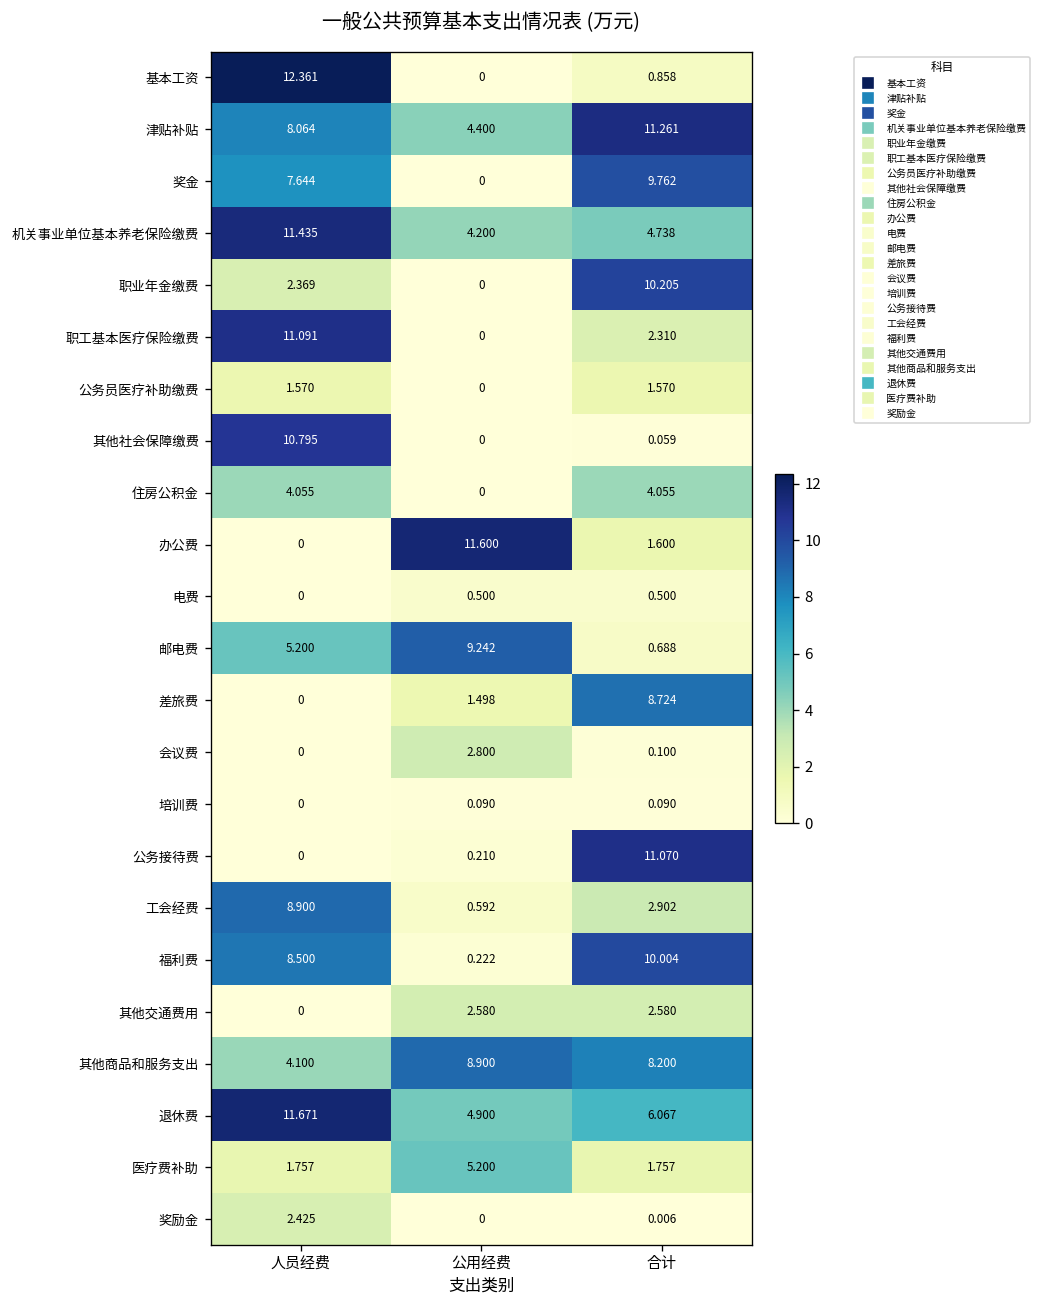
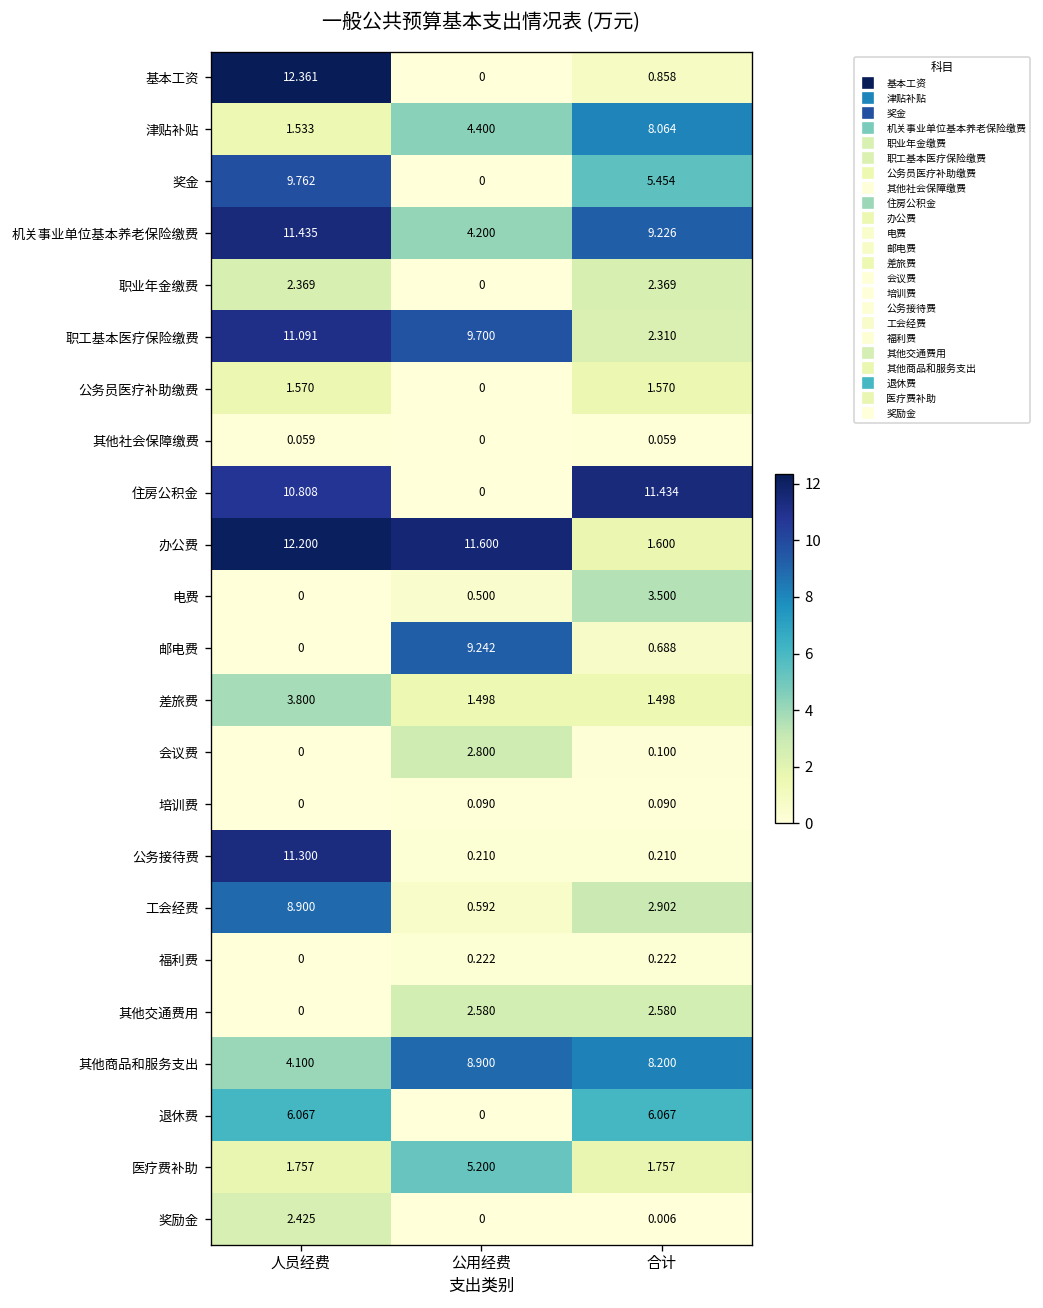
津贴补贴, 人员经费: 8.064 -> 1.533
津贴补贴, 合计: 11.261 -> 8.064
奖金, 人员经费: 7.644 -> 9.762
奖金, 合计: 9.762 -> 5.454
机关事业单位基本养老保险缴费, 合计: 4.738 -> 9.226
职业年金缴费, 合计: 10.205 -> 2.369
职工基本医疗保险缴费, 公用经费: 0 -> 9.700
其他社会保障缴费, 人员经费: 10.795 -> 0.059
住房公积金, 人员经费: 4.055 -> 10.808
住房公积金, 合计: 4.055 -> 11.434
办公费, 人员经费: 0 -> 12.200
电费, 合计: 0.500 -> 3.500
邮电费, 人员经费: 5.200 -> 0
差旅费, 人员经费: 0 -> 3.800
差旅费, 合计: 8.724 -> 1.498
公务接待费, 人员经费: 0 -> 11.300
公务接待费, 合计: 11.070 -> 0.210
福利费, 人员经费: 8.500 -> 0
福利费, 合计: 10.004 -> 0.222
退休费, 人员经费: 11.671 -> 6.067
退休费, 公用经费: 4.900 -> 0
